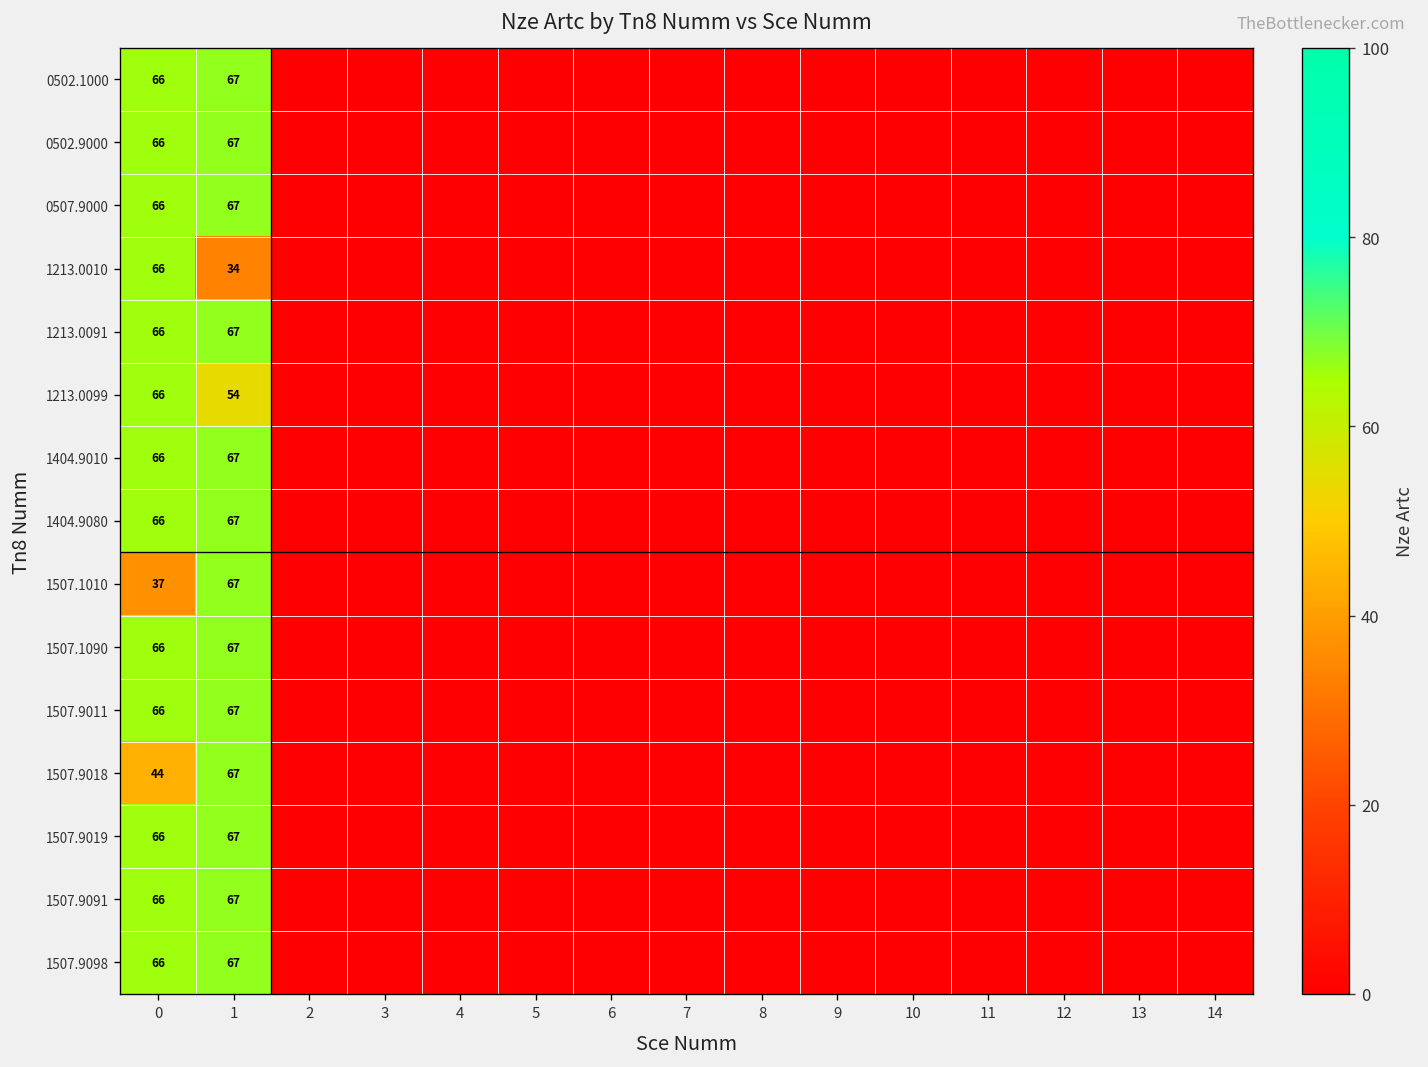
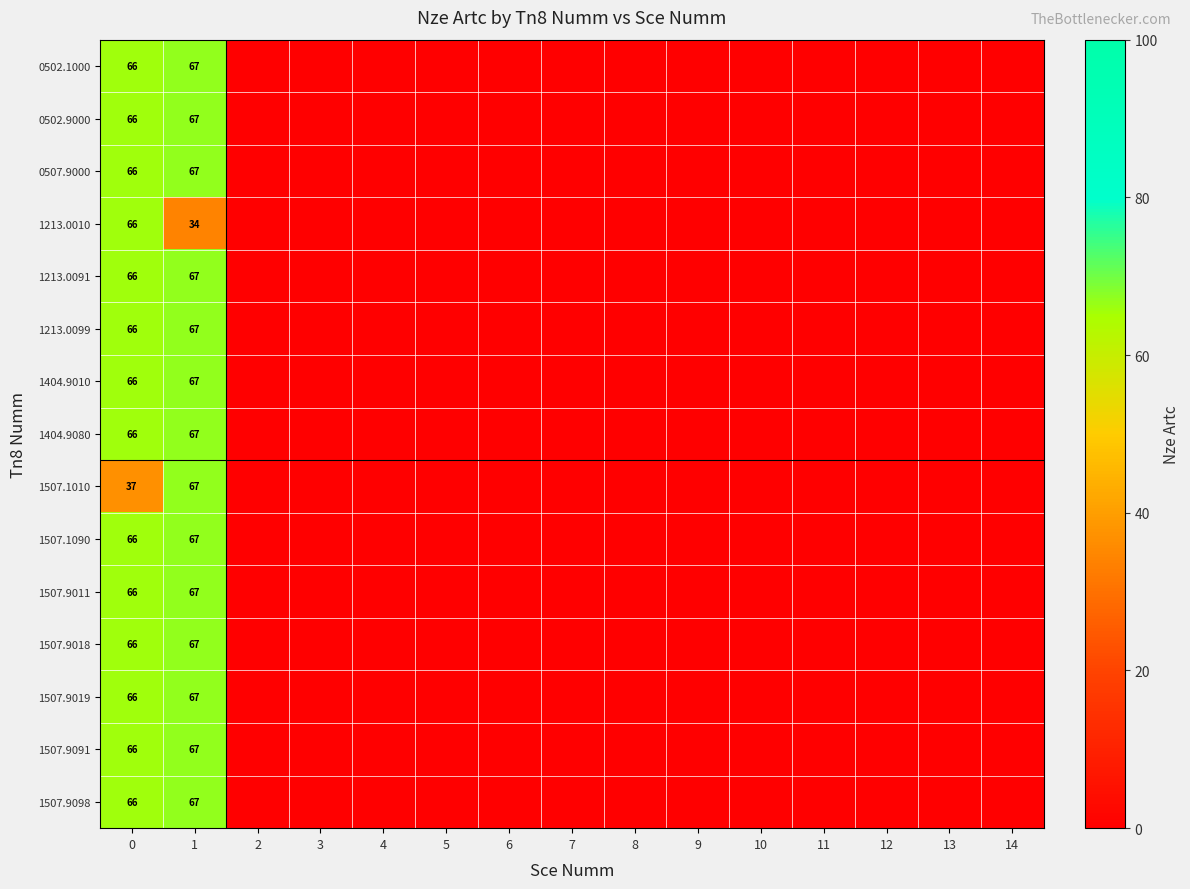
1213.0099, 1: 54 -> 67
1507.9018, 0: 44 -> 66
